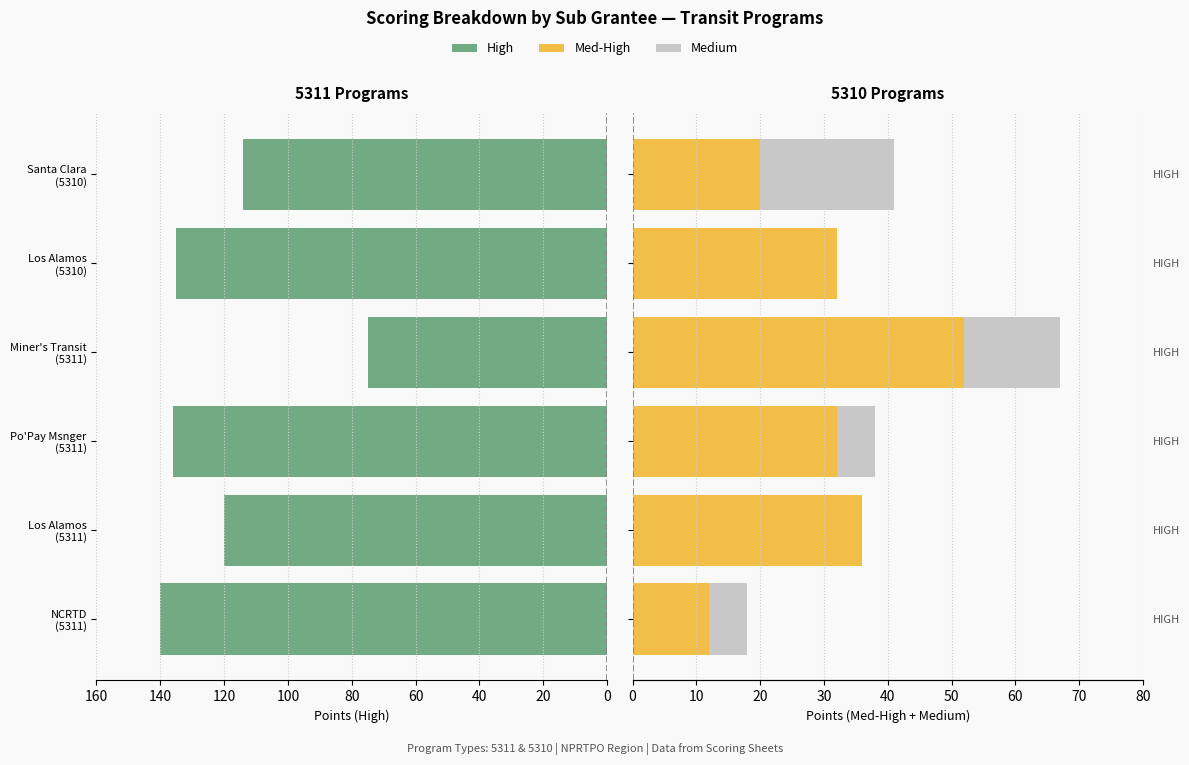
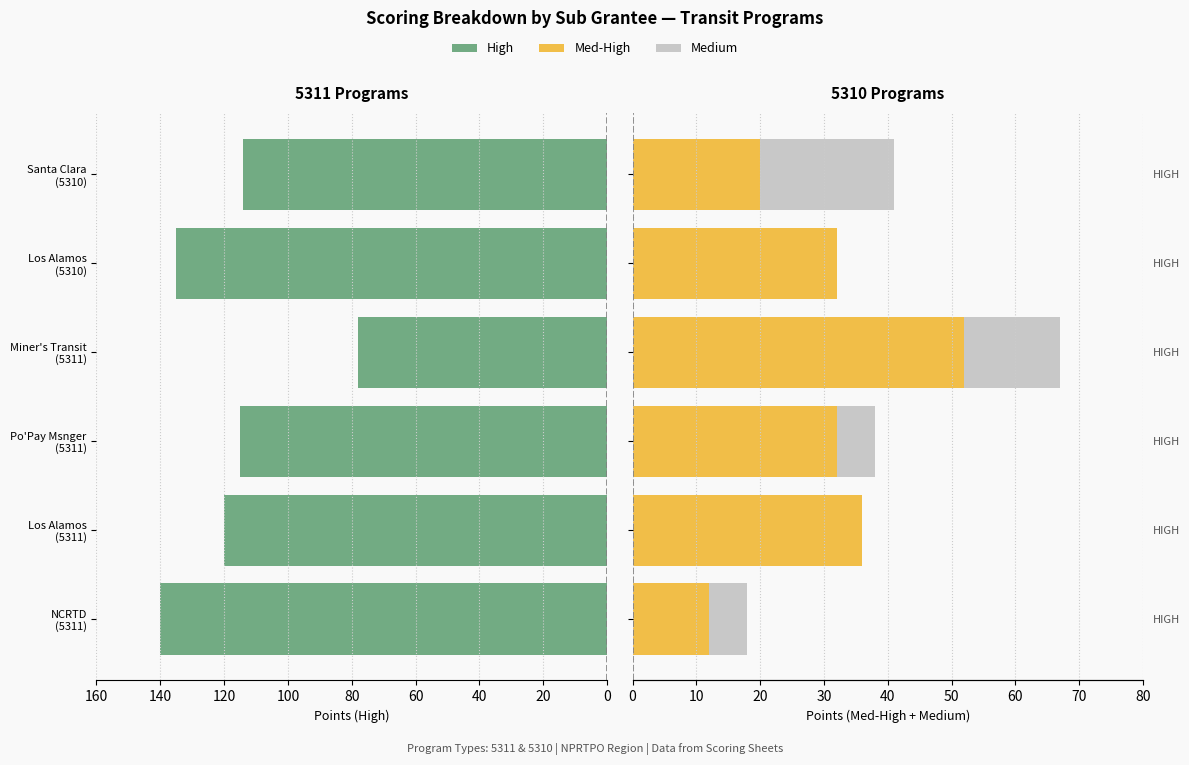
5311 Programs, Miner's Transit (5311): 75 -> 78
5311 Programs, Po'Pay Msnger (5311): 136 -> 115
